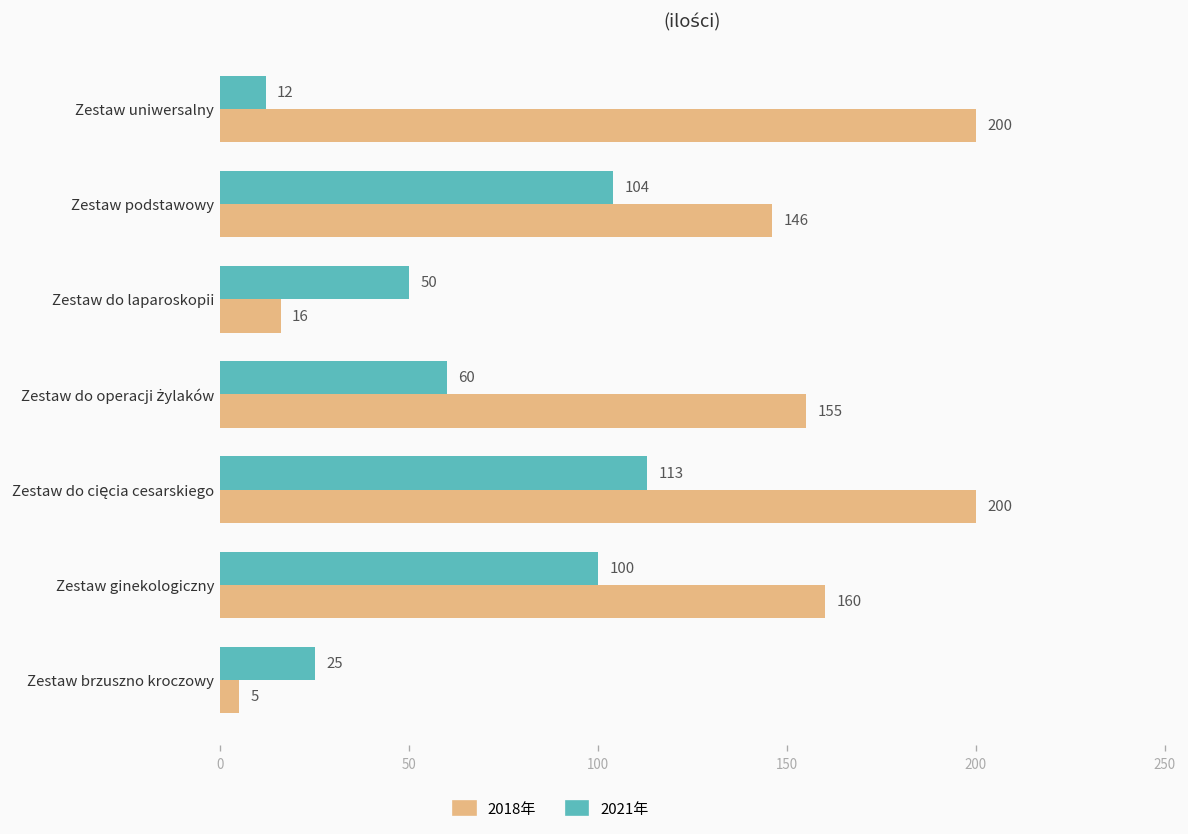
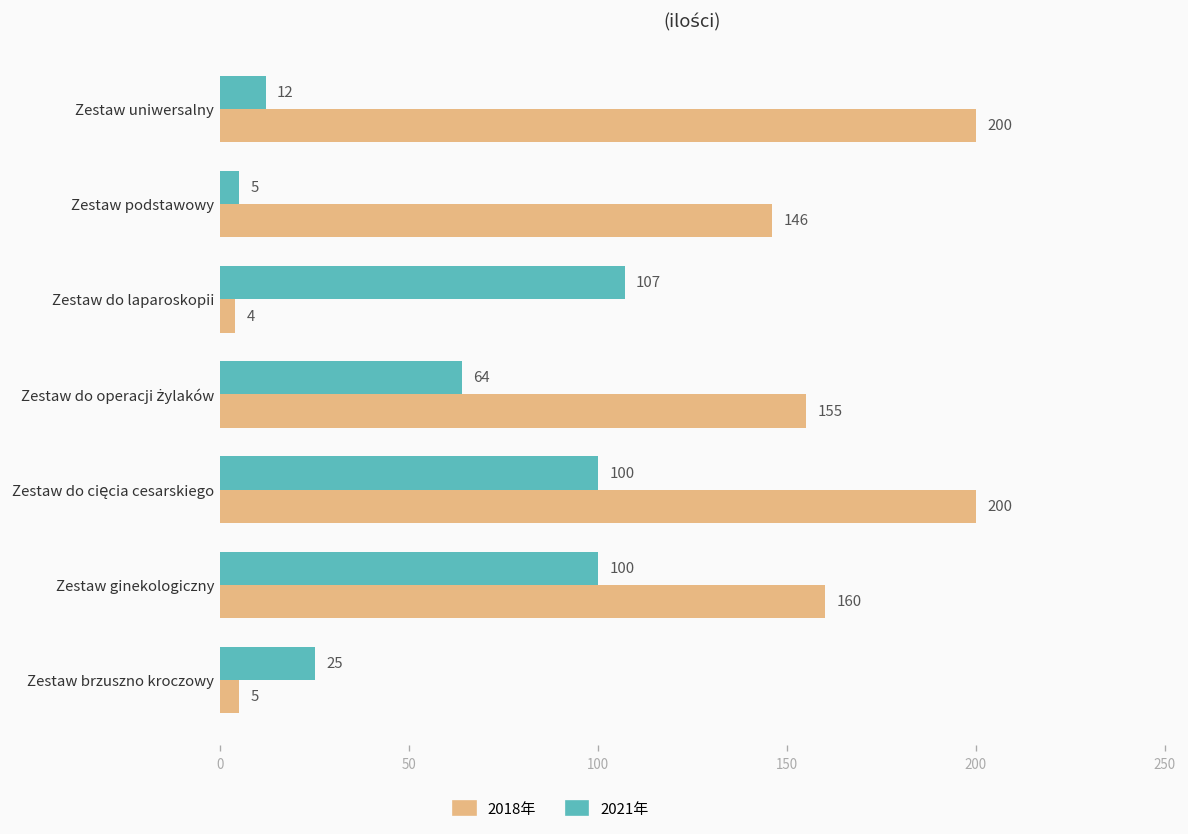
2021年, Zestaw podstawowy: 104 -> 5
2021年, Zestaw do laparoskopii: 50 -> 107
2018年, Zestaw do laparoskopii: 16 -> 4
2021年, Zestaw do operacji żylaków: 60 -> 64
2021年, Zestaw do cięcia cesarskiego: 113 -> 100
